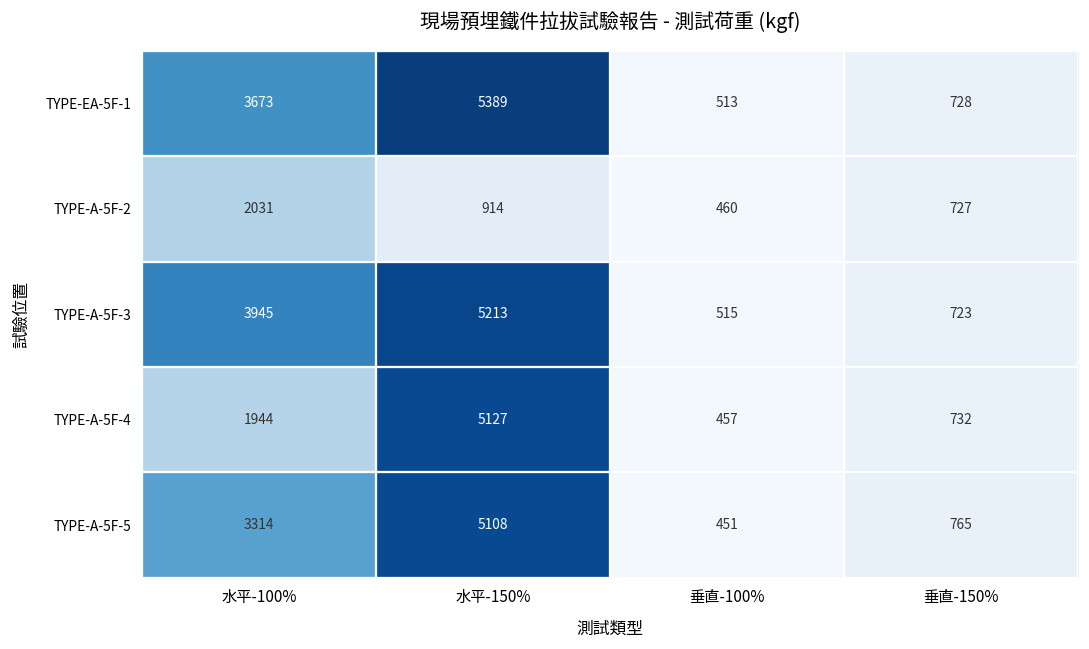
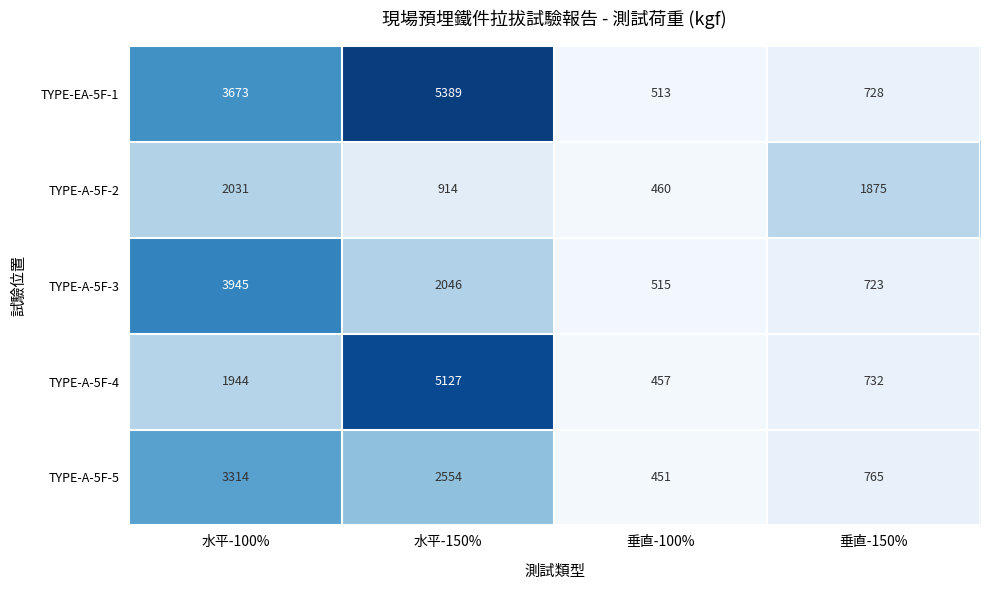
TYPE-A-5F-2, 垂直-150%: 727 -> 1875
TYPE-A-5F-3, 水平-150%: 5213 -> 2046
TYPE-A-5F-5, 水平-150%: 5108 -> 2554
